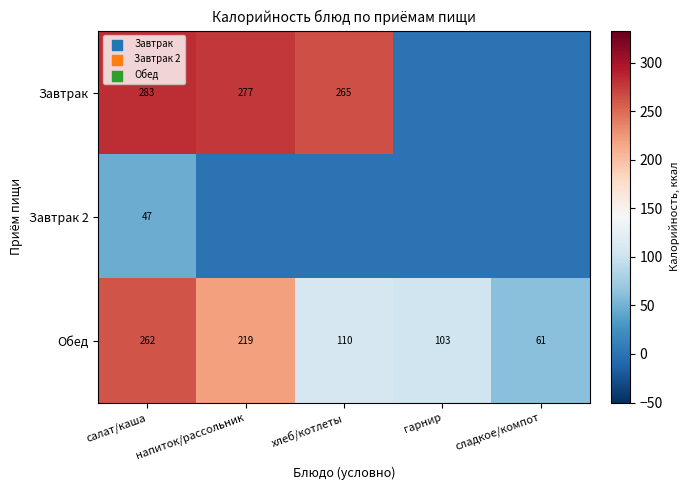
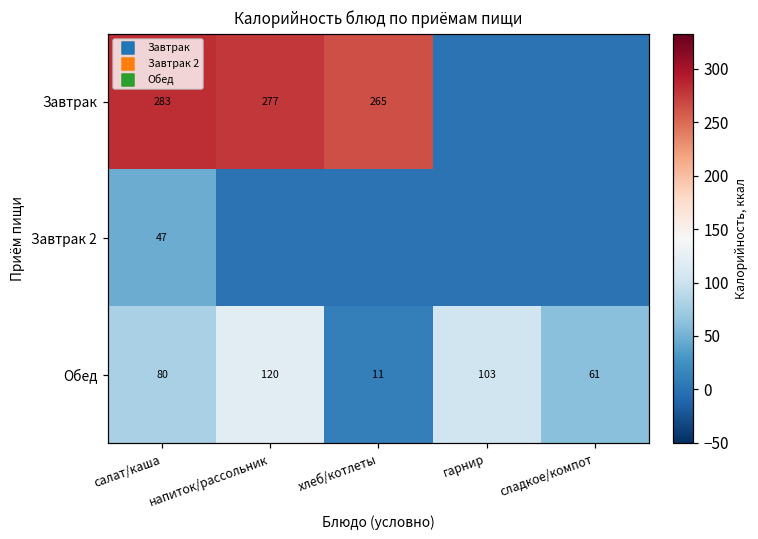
Обед, салат/каша: 262 -> 80
Обед, напиток/рассольник: 219 -> 120
Обед, хлеб/котлеты: 110 -> 11
